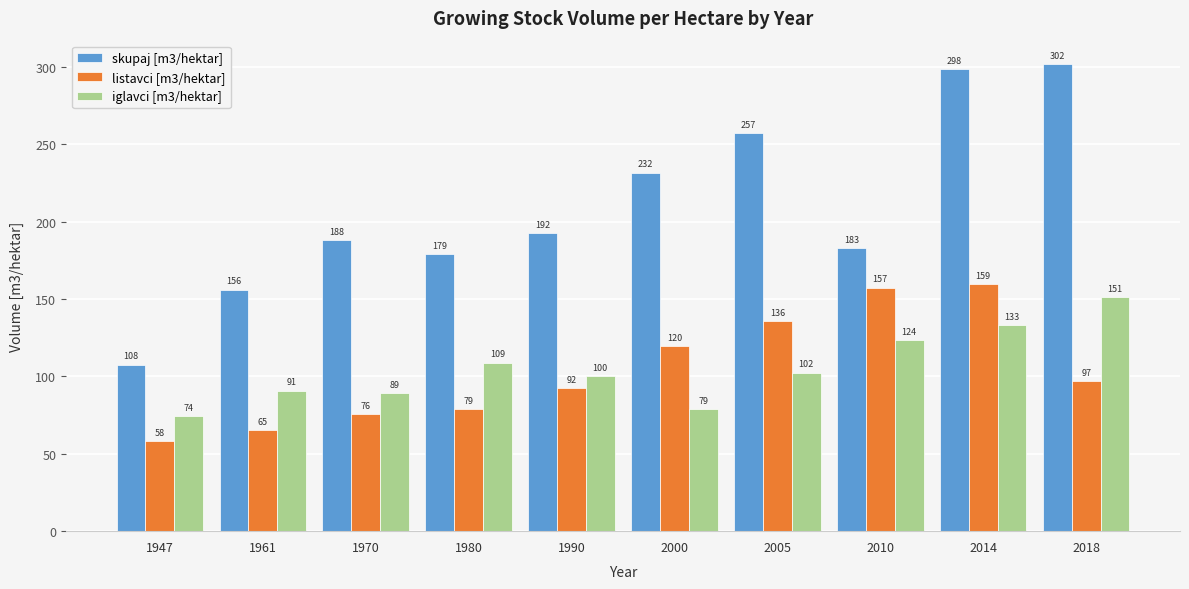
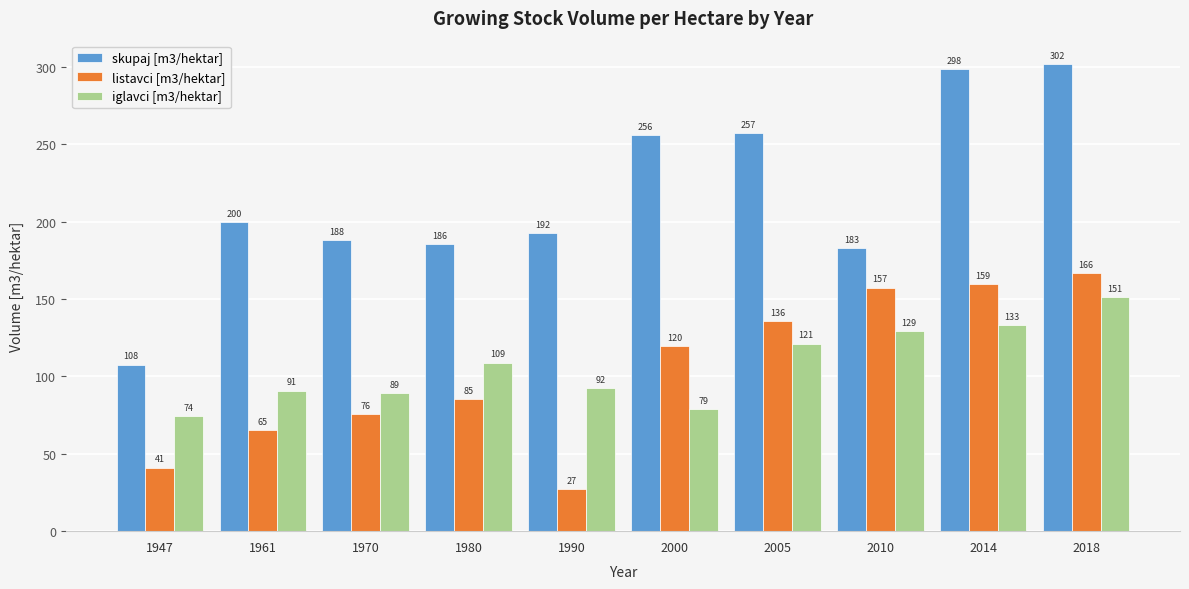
listavci [m3/hektar], 1947: 58 -> 41
skupaj [m3/hektar], 1961: 156 -> 200
skupaj [m3/hektar], 1980: 179 -> 186
listavci [m3/hektar], 1980: 79 -> 85
listavci [m3/hektar], 1990: 92 -> 27
iglavci [m3/hektar], 1990: 100 -> 92
skupaj [m3/hektar], 2000: 232 -> 256
iglavci [m3/hektar], 2005: 102 -> 121
iglavci [m3/hektar], 2010: 124 -> 129
listavci [m3/hektar], 2018: 97 -> 166
